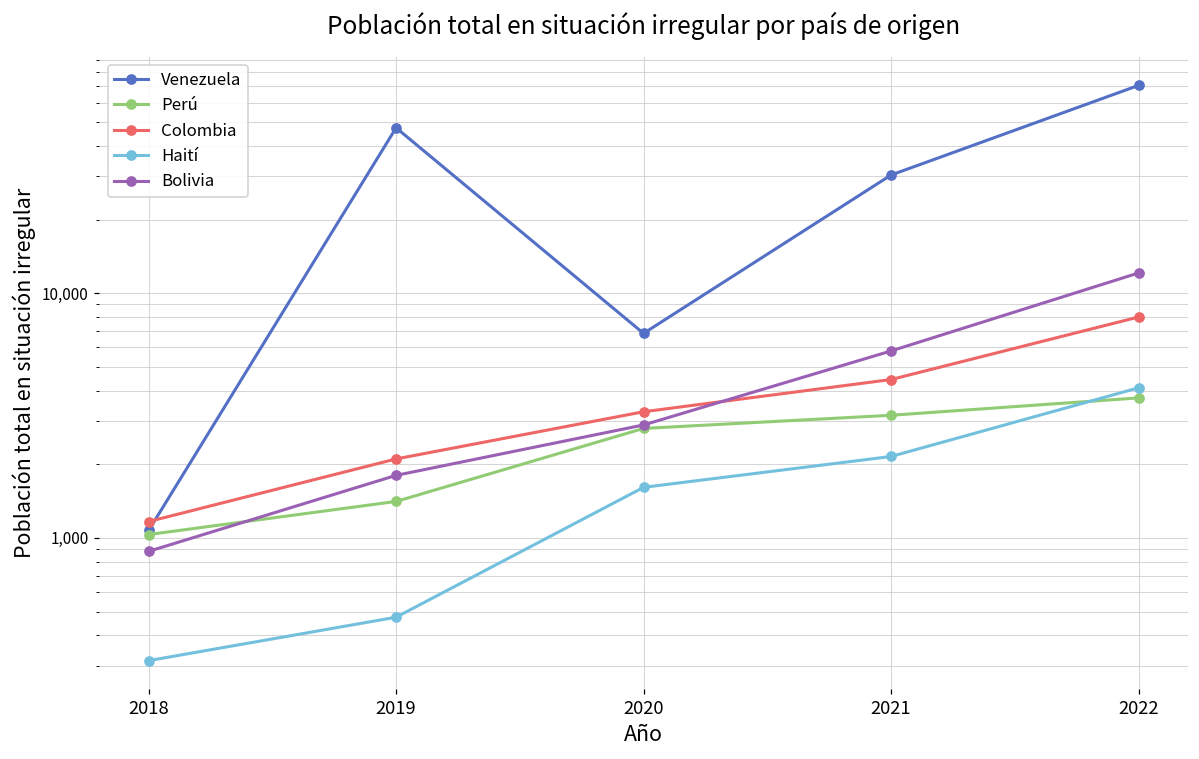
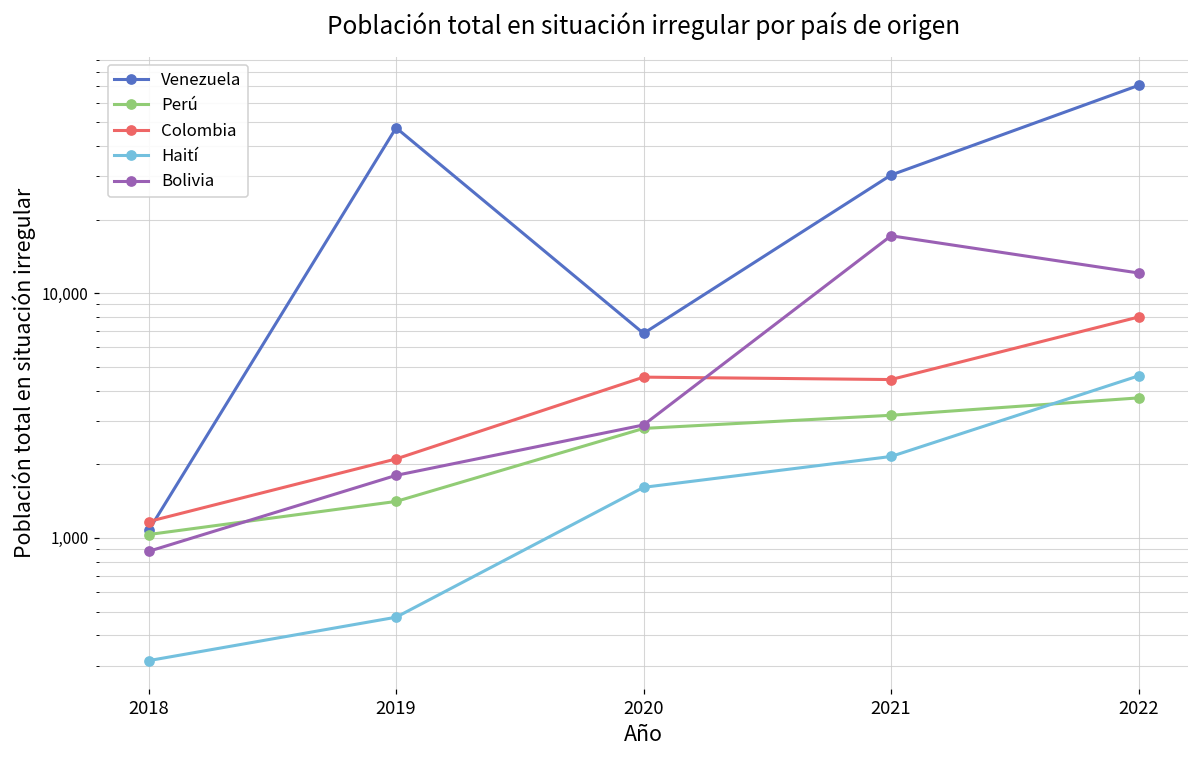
Colombia, 2020: 3,300 -> 4,500
Bolivia, 2021: 5,800 -> 17,000
Haití, 2022: 4,100 -> 4,600
